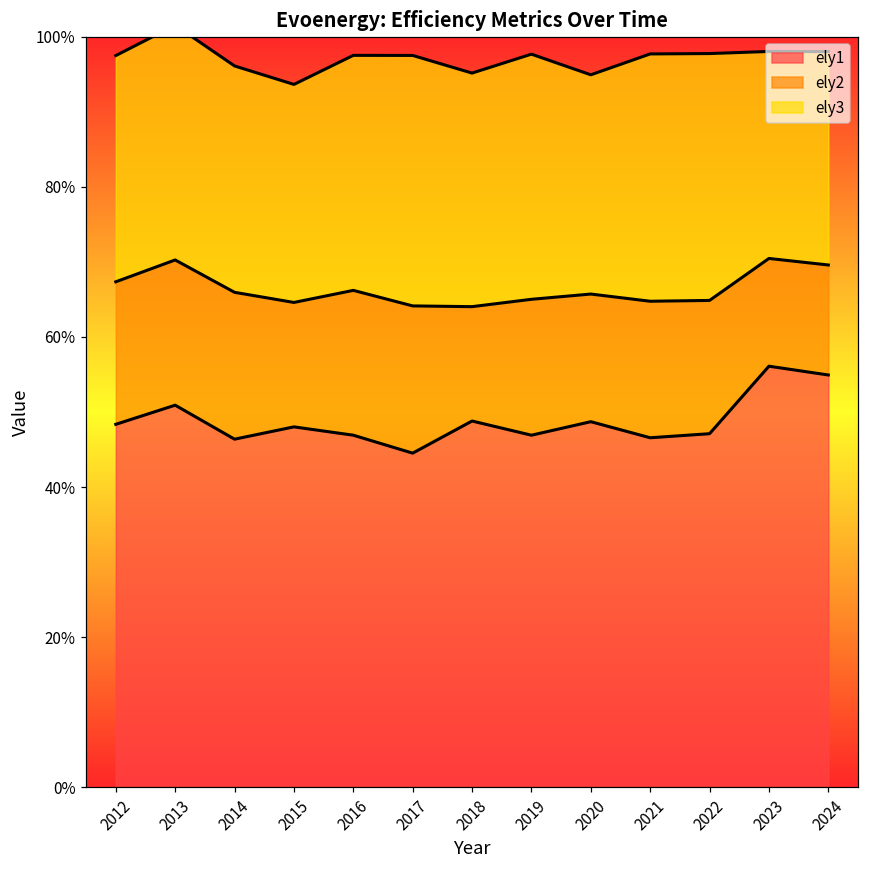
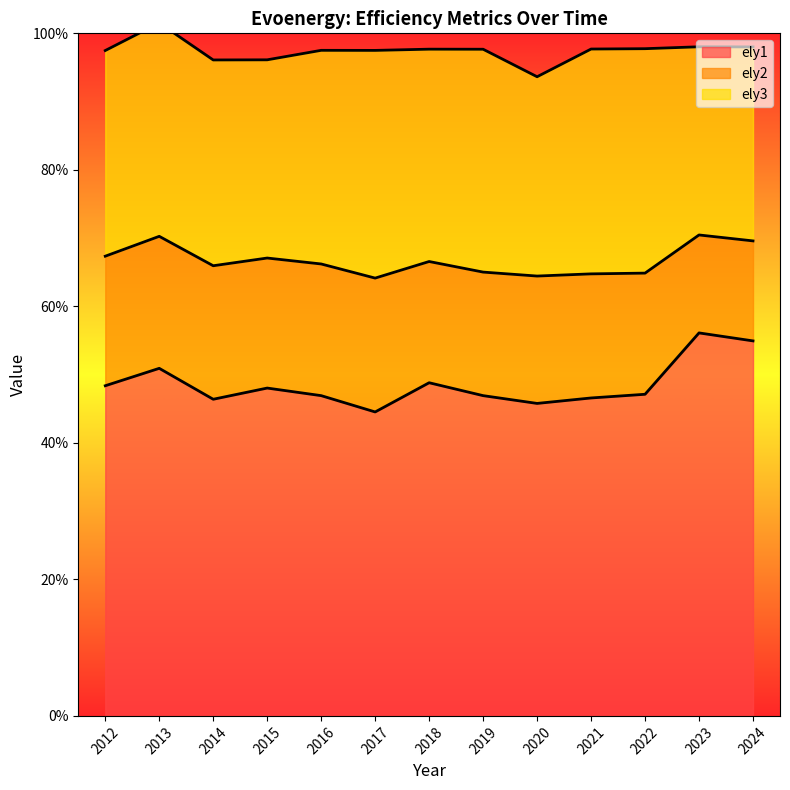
ely2, 2015: 17% -> 19%
ely2, 2018: 15% -> 18%
ely1, 2020: 49% -> 46%
ely2, 2020: 17% -> 19%
